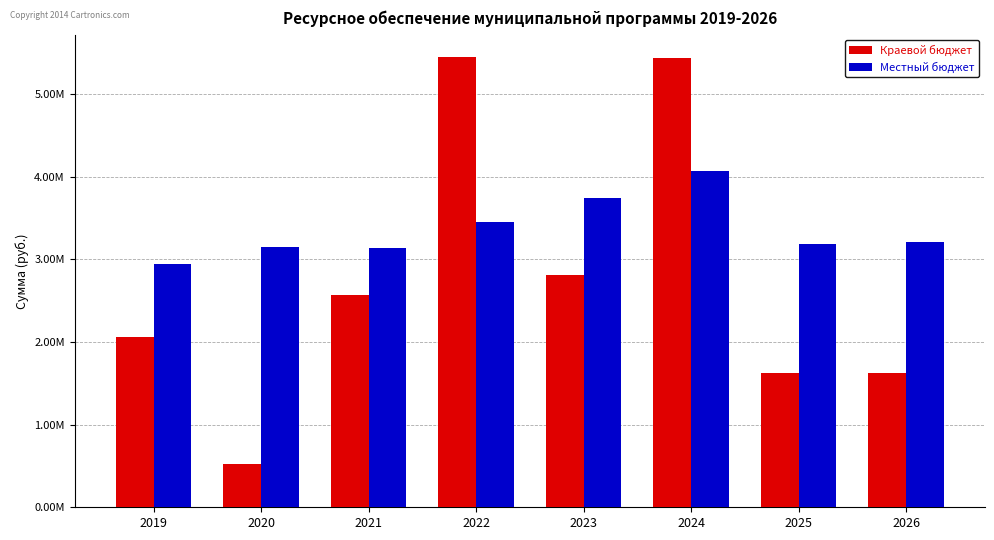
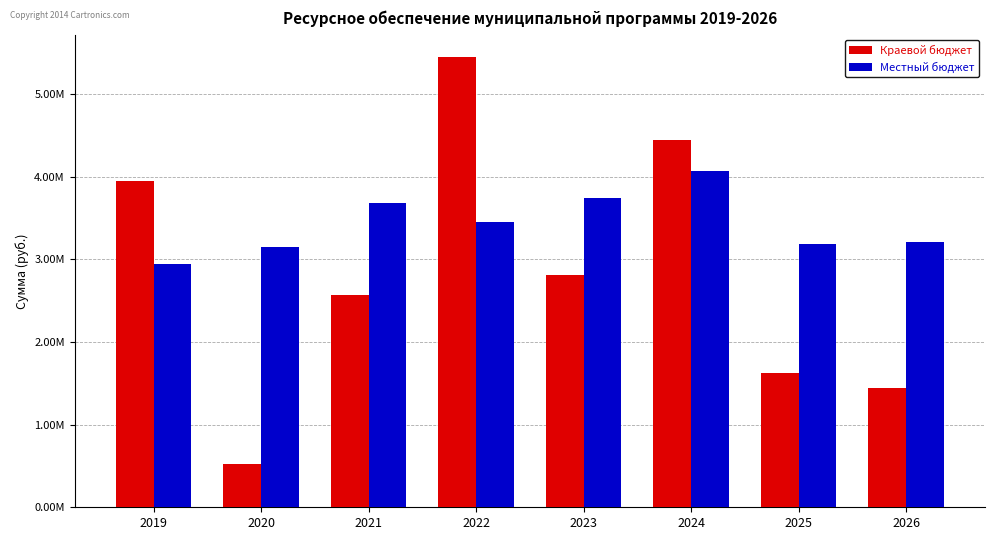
Краевой бюджет, 2019: 2100000 -> 4000000
Местный бюджет, 2021: 3100000 -> 3700000
Краевой бюджет, 2024: 5400000 -> 4400000
Краевой бюджет, 2026: 1600000 -> 1400000
